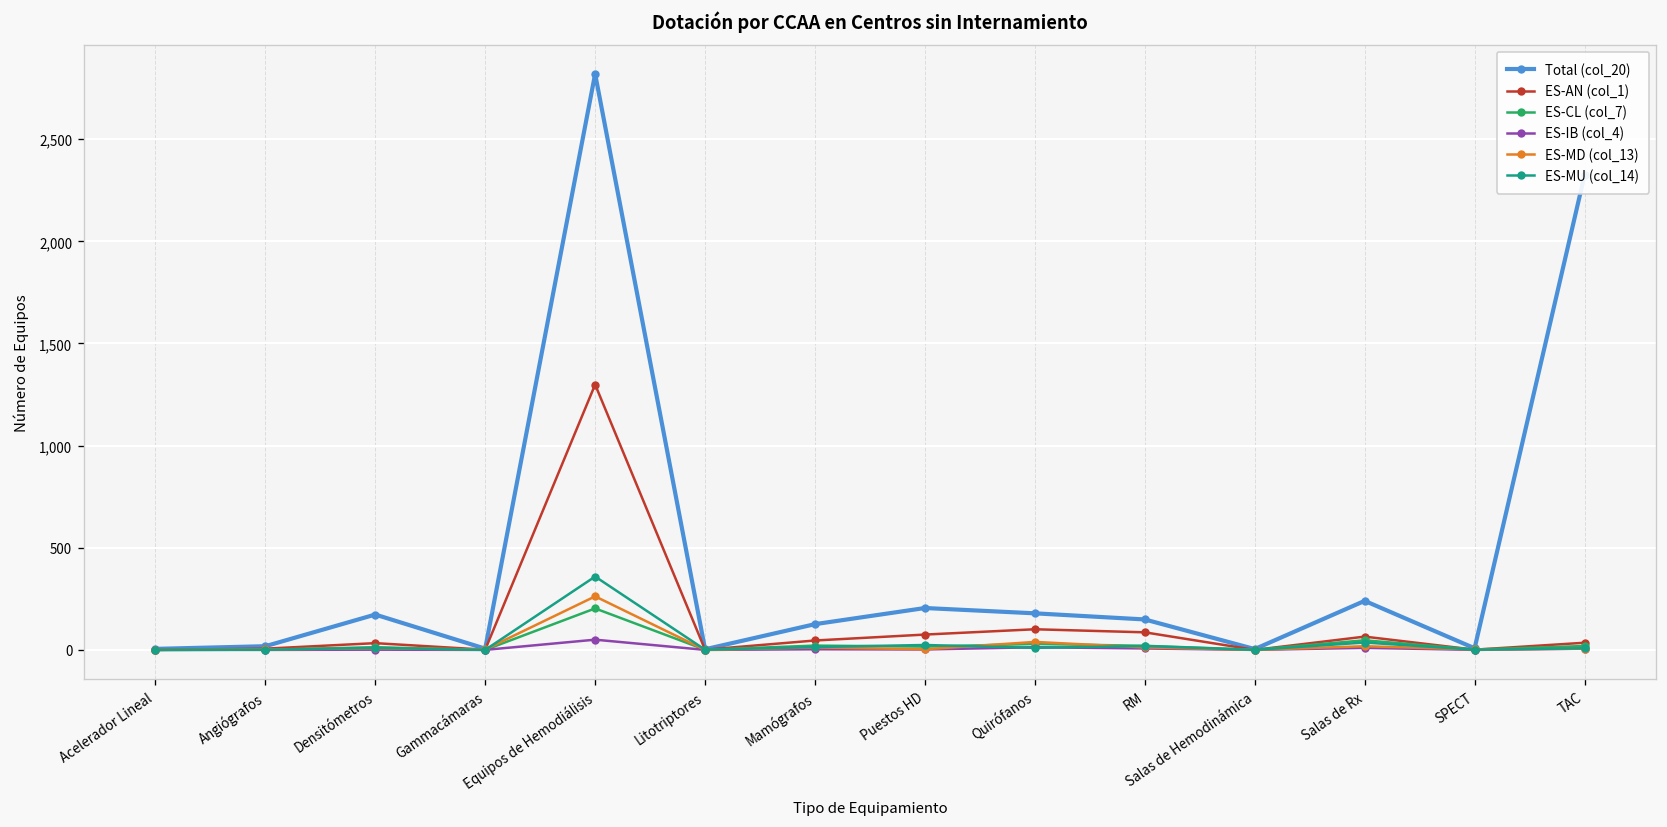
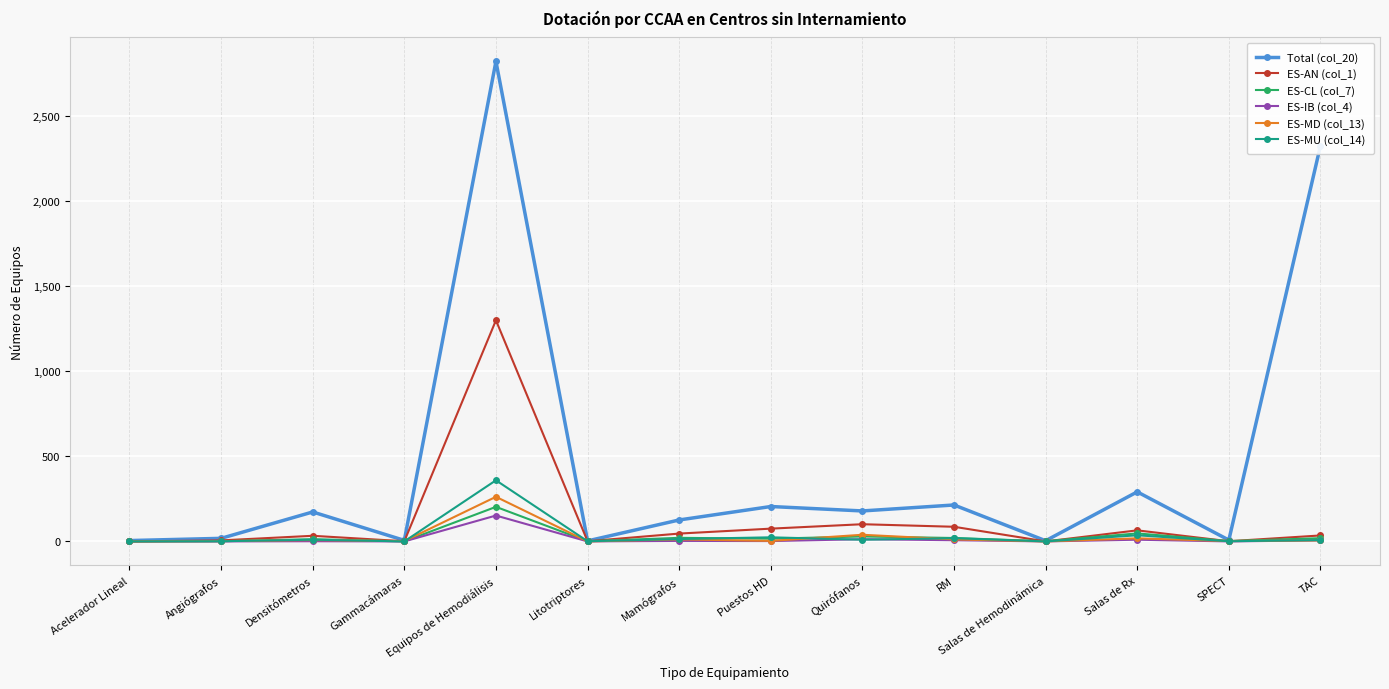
ES-IB (col_4), Equipos de Hemodiálisis: 50 -> 150
Total (col_20), RM: 150 -> 210
Total (col_20), Salas de Rx: 240 -> 290
